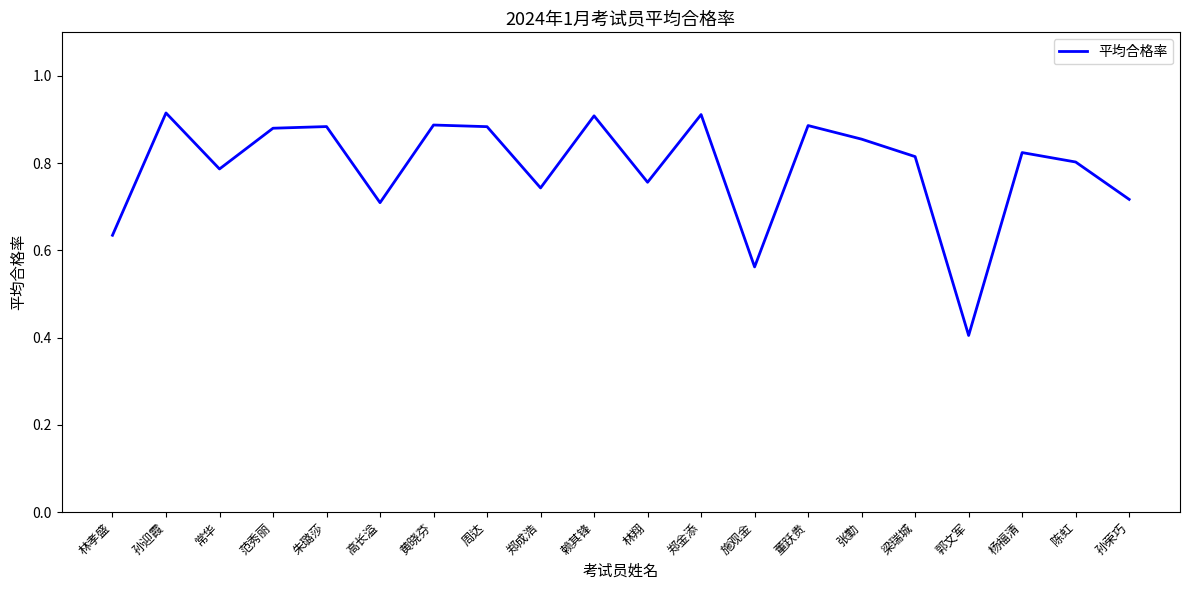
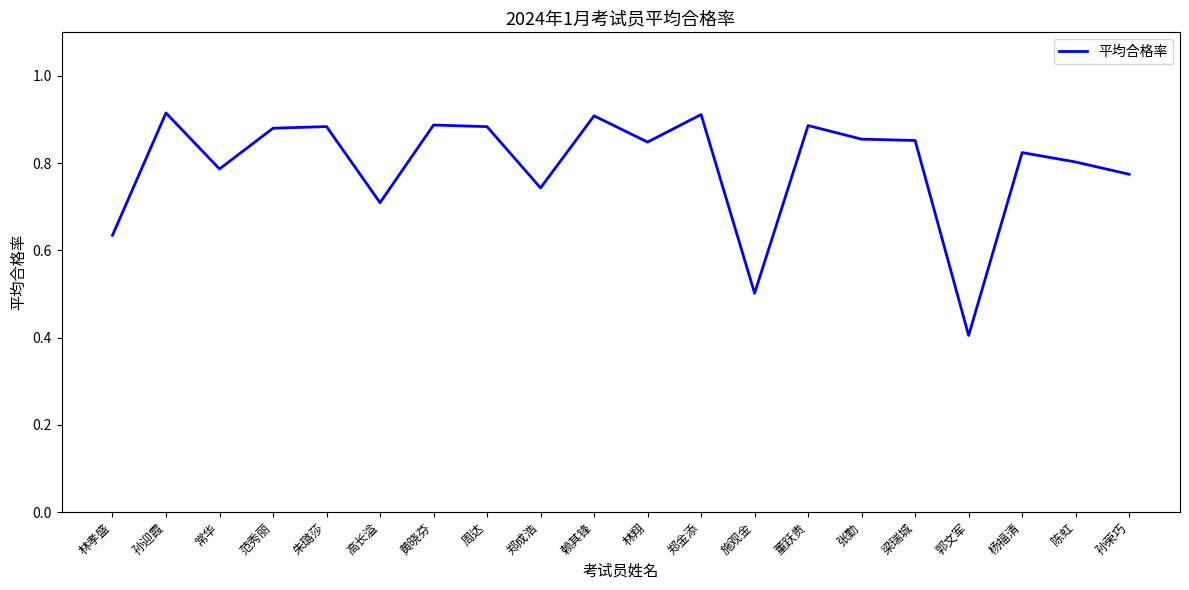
林翔: 0.76 -> 0.85
施观金: 0.56 -> 0.50
梁瑞城: 0.82 -> 0.85
孙荣巧: 0.72 -> 0.77
